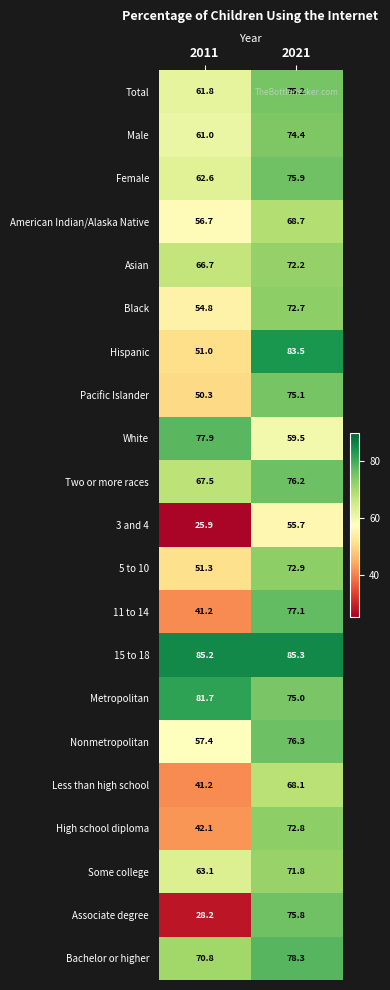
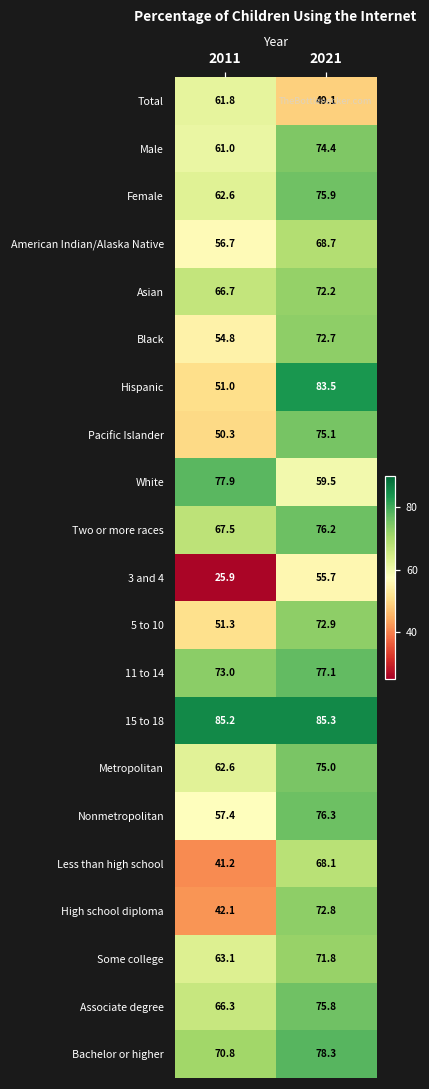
Total, 2021: 75.2 -> 49.1
11 to 14, 2011: 41.2 -> 73.0
Metropolitan, 2011: 81.7 -> 62.6
Associate degree, 2011: 28.2 -> 66.3
